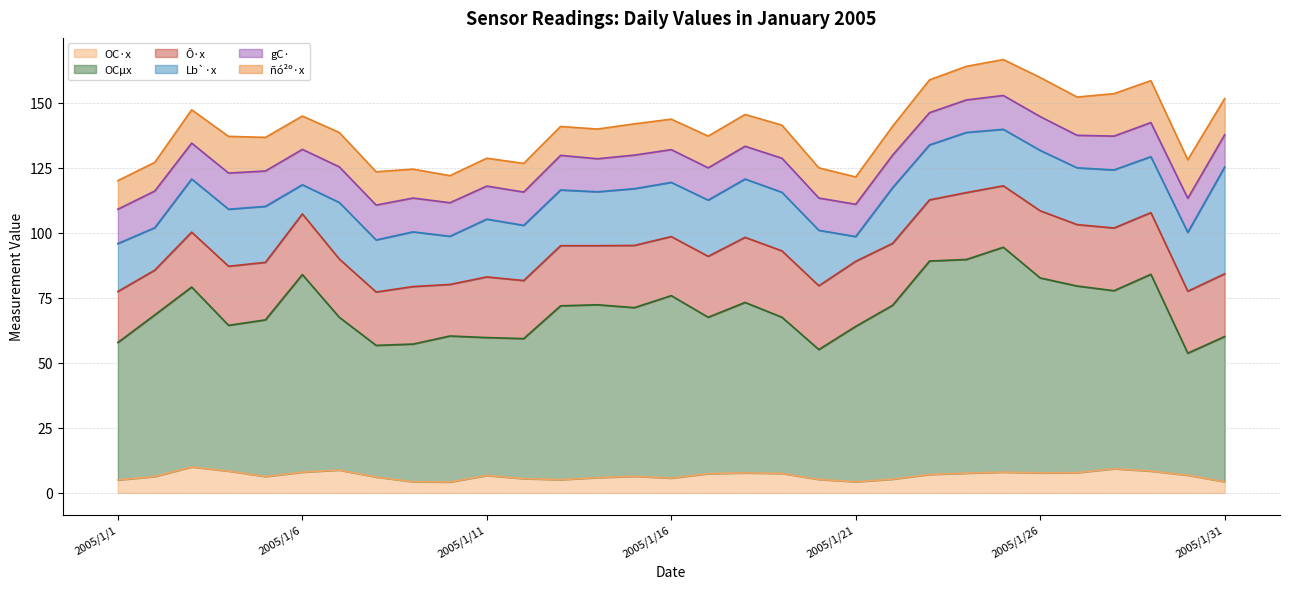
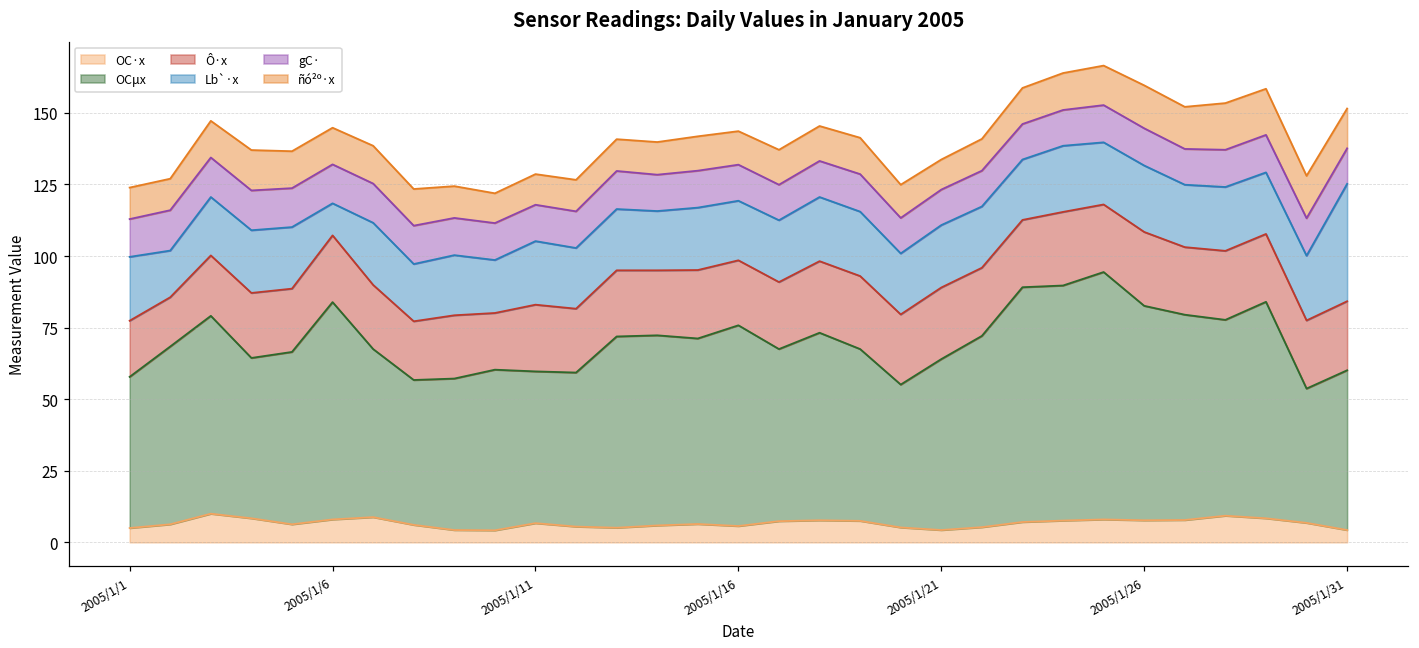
Lb`·x, 2005/1/1: 18 -> 22
Lb`·x, 2005/1/21: 10 -> 22
